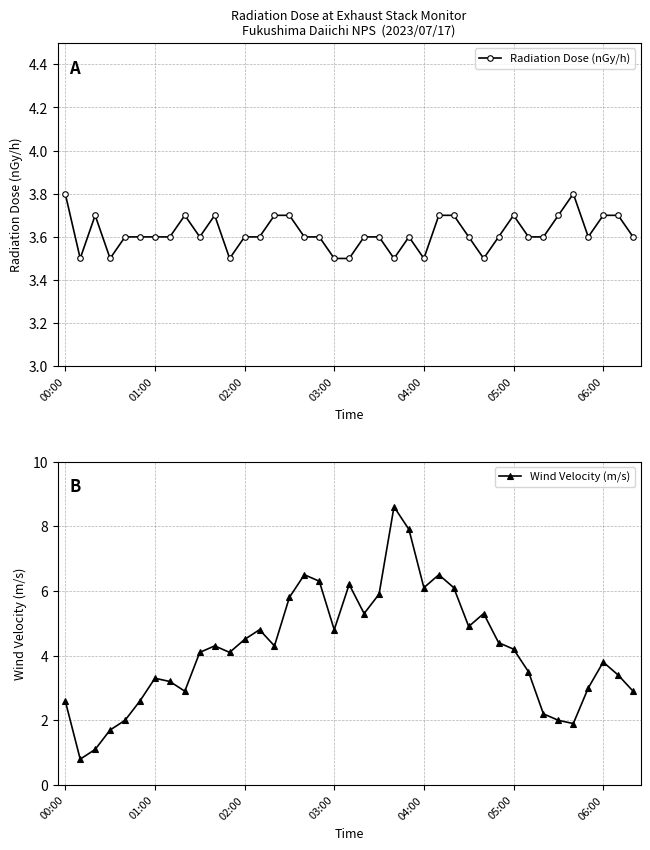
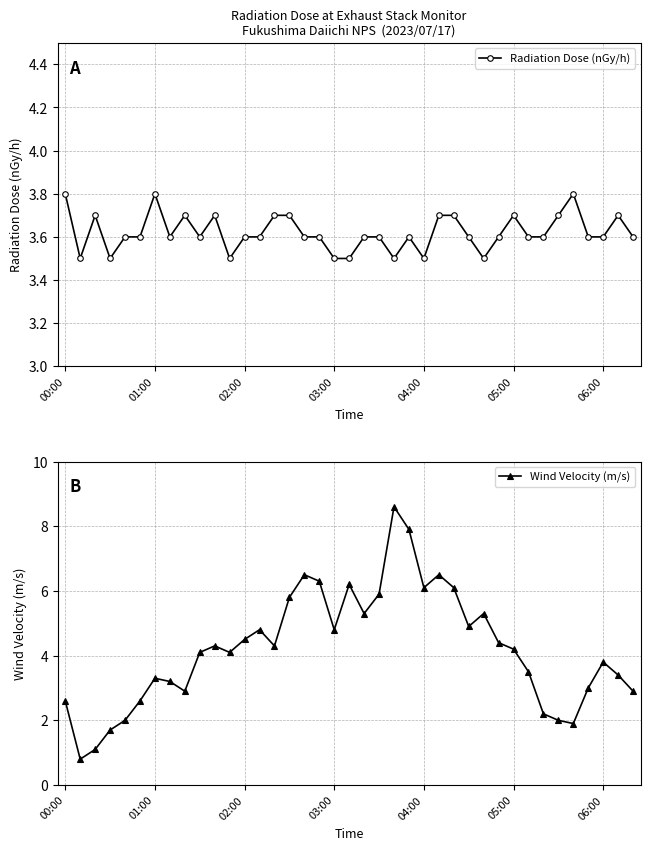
Radiation Dose at Exhaust Stack Monitor Fukushima Daiichi NPS (2023/07/17), 01:00: 3.6 -> 3.8
Radiation Dose at Exhaust Stack Monitor Fukushima Daiichi NPS (2023/07/17), 06:00: 3.7 -> 3.6
